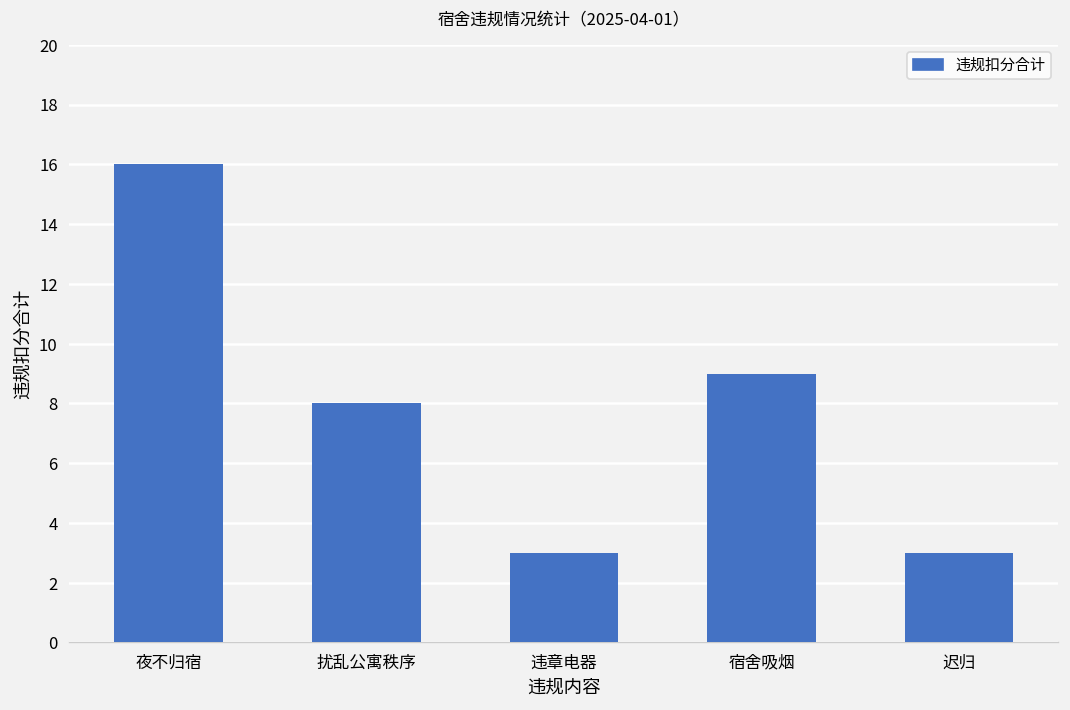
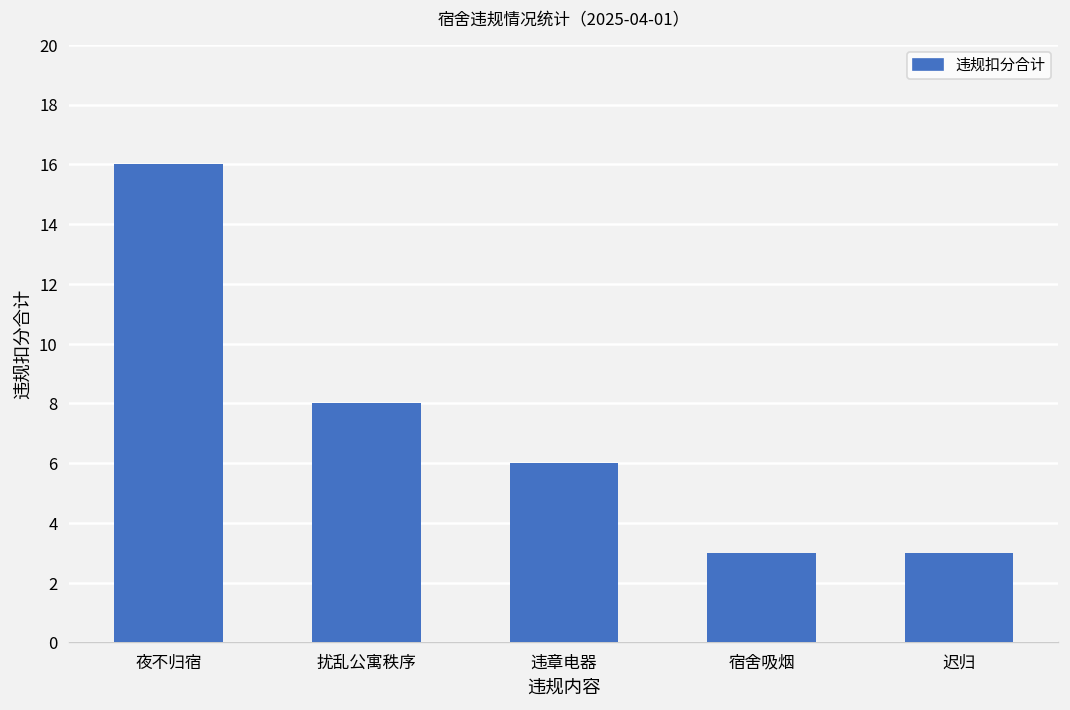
违章电器: 3 -> 6
宿舍吸烟: 9 -> 3
